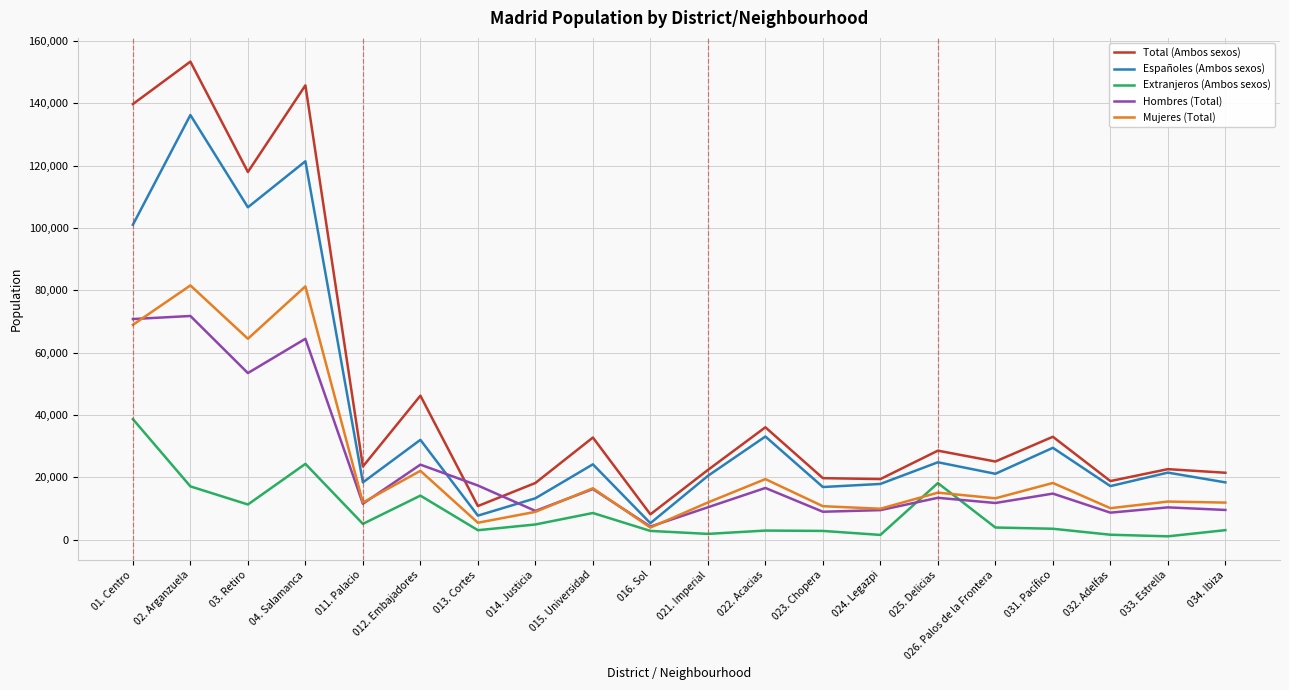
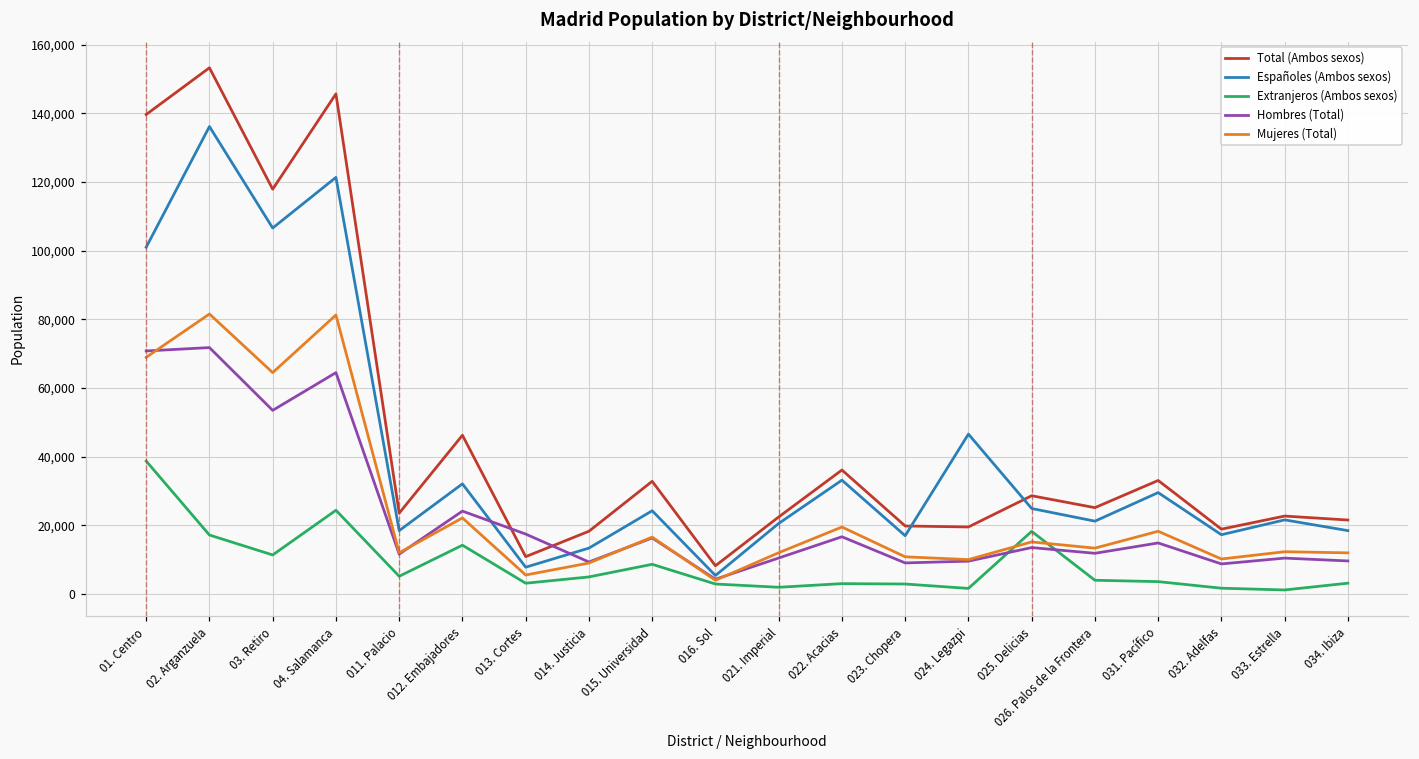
Españoles (Ambos sexos), 024. Legazpi: 18,000 -> 47,000
